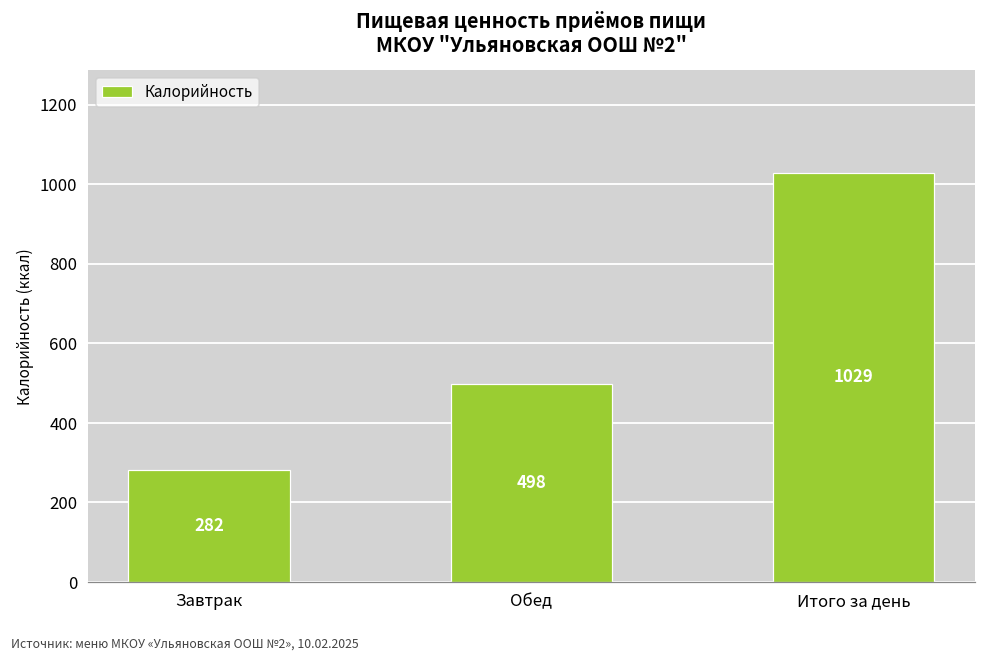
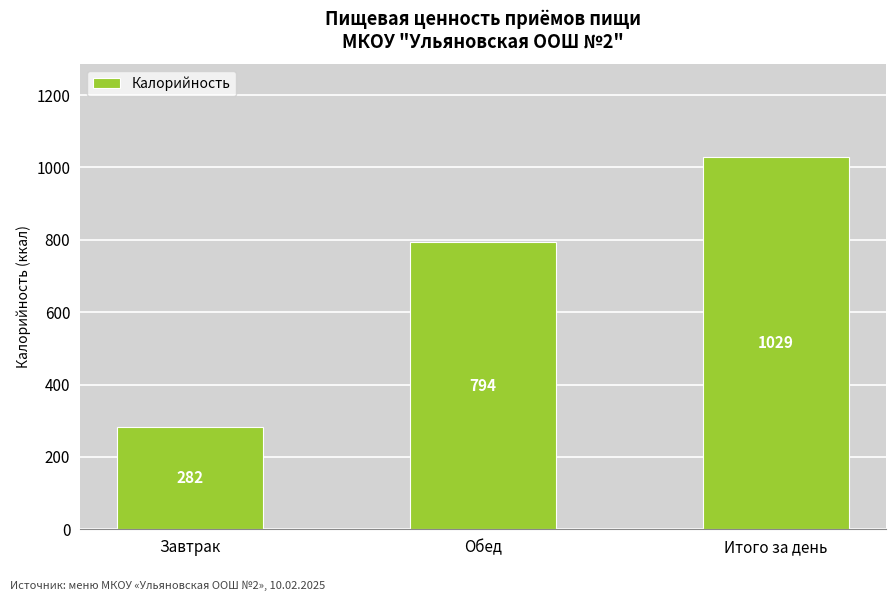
Обед: 498 -> 794
